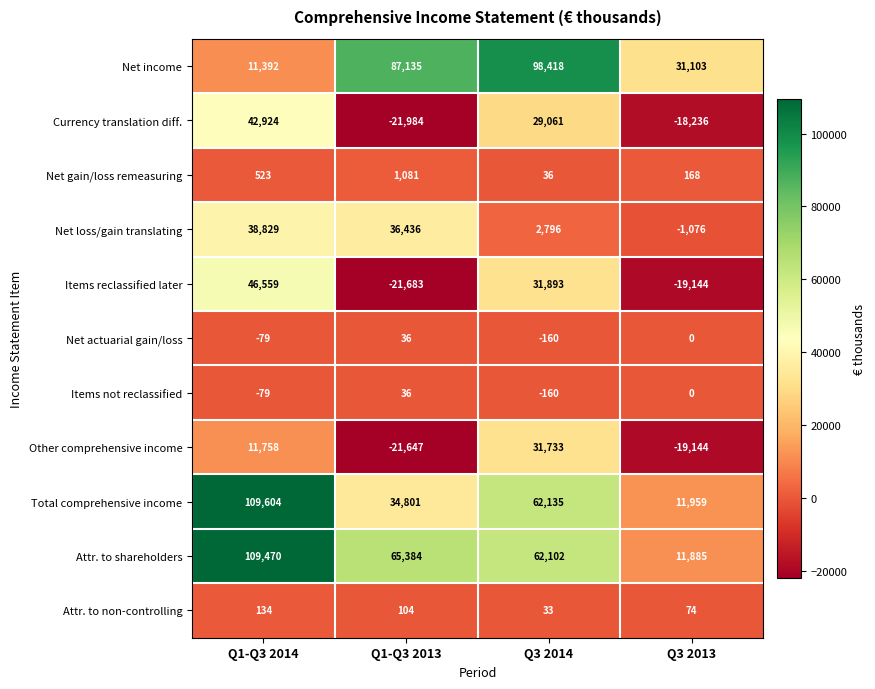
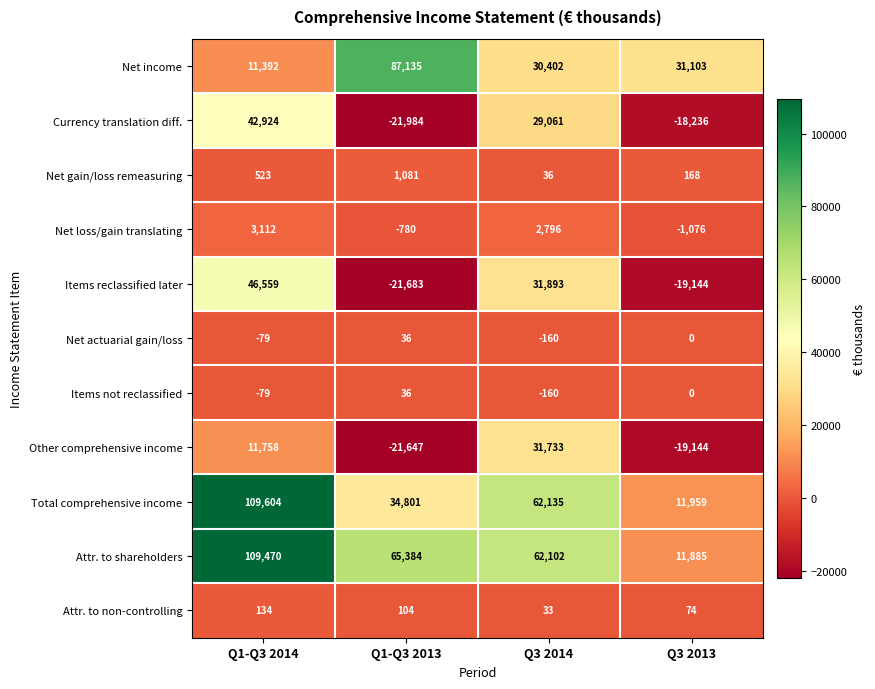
Net income, Q3 2014: 98,418 -> 30,402
Net loss/gain translating, Q1-Q3 2014: 38,829 -> 3,112
Net loss/gain translating, Q1-Q3 2013: 36,436 -> -780
